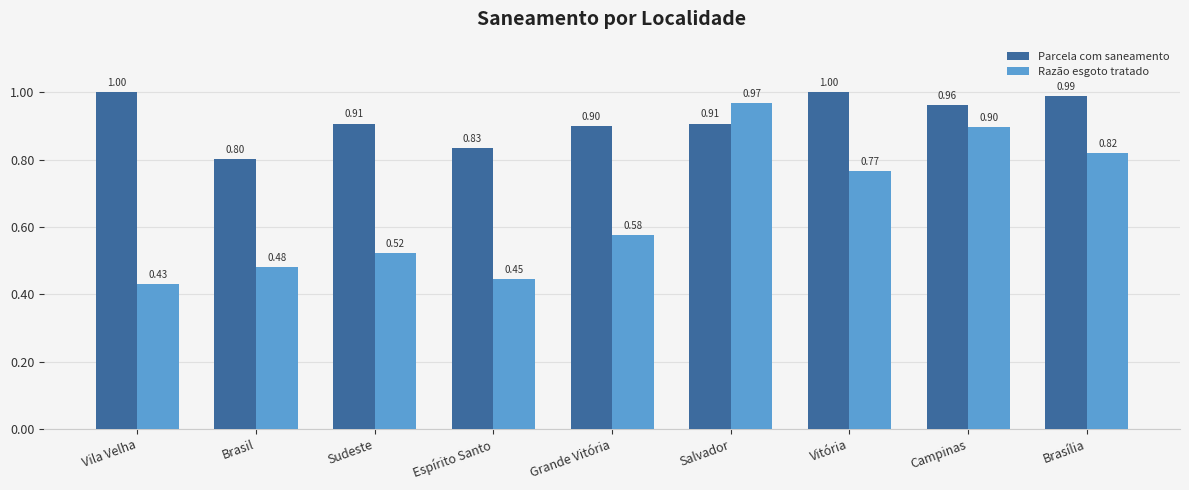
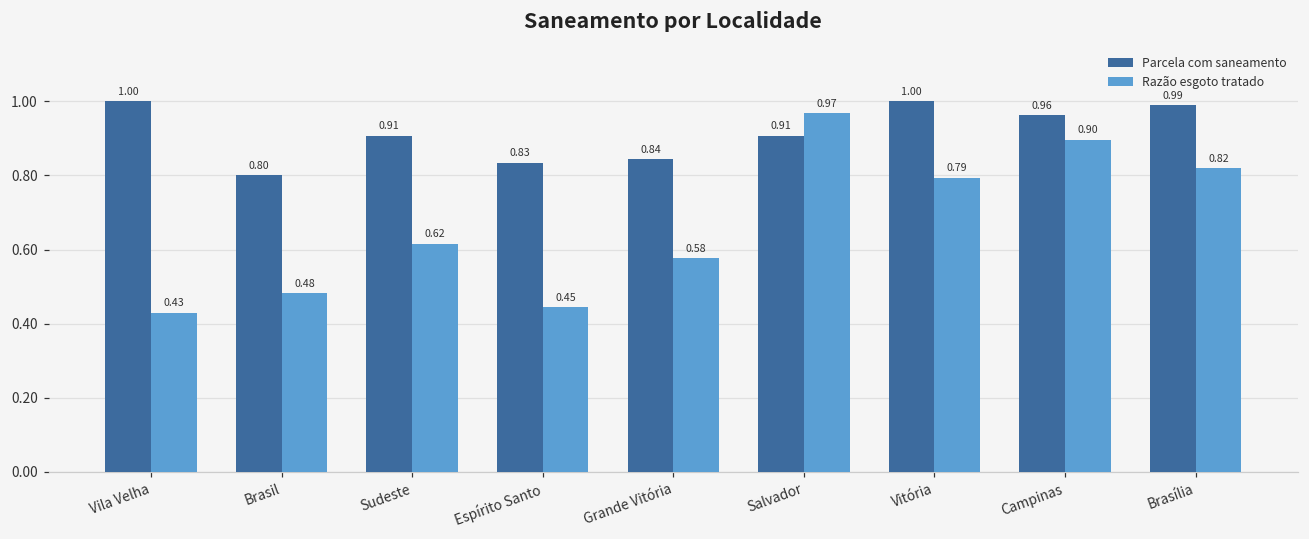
Razão esgoto tratado, Sudeste: 0.52 -> 0.62
Parcela com saneamento, Grande Vitória: 0.90 -> 0.84
Razão esgoto tratado, Vitória: 0.77 -> 0.79
